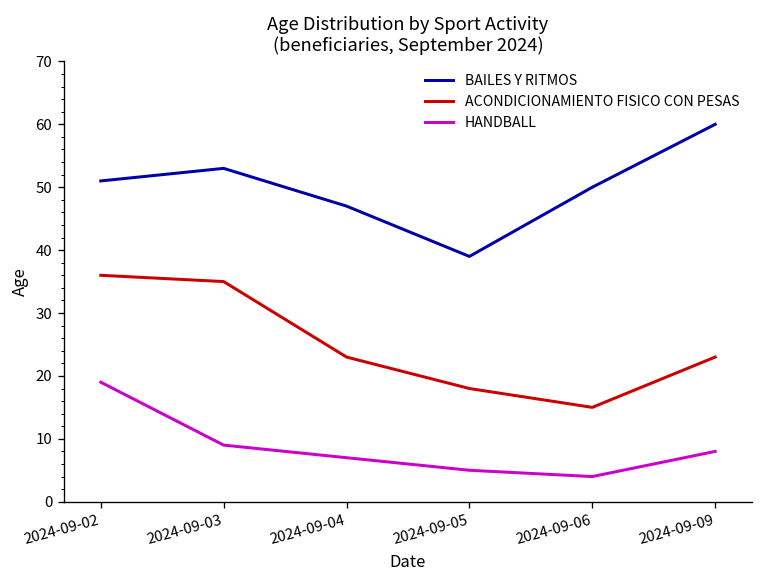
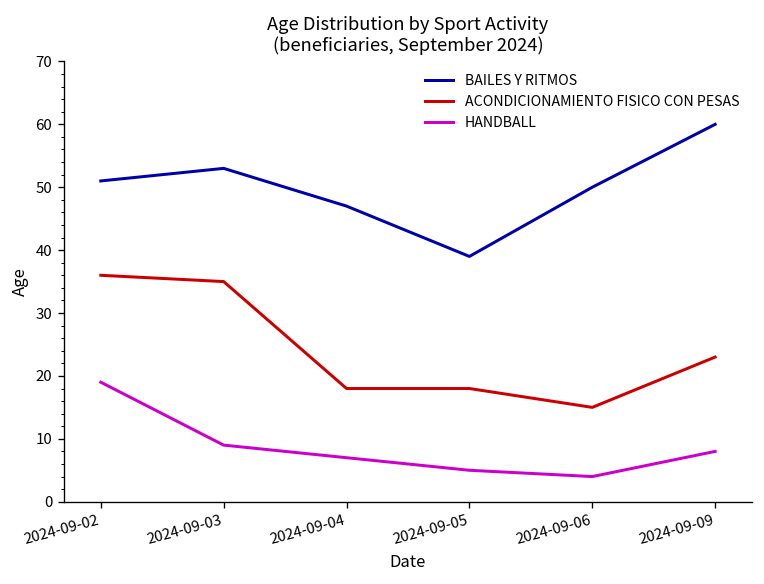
ACONDICIONAMIENTO FISICO CON PESAS, 2024-09-04: 23 -> 18
